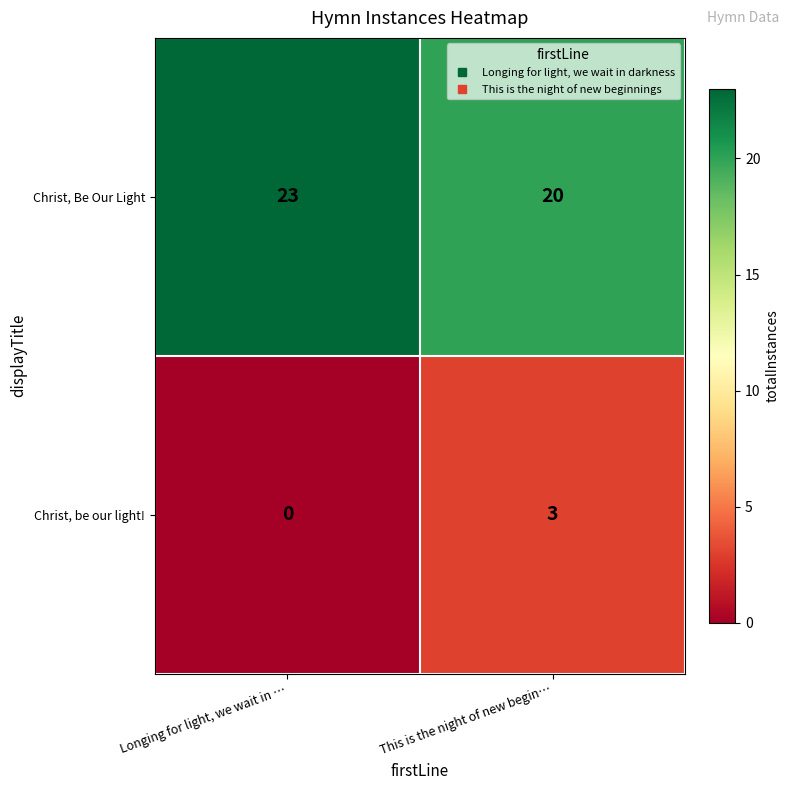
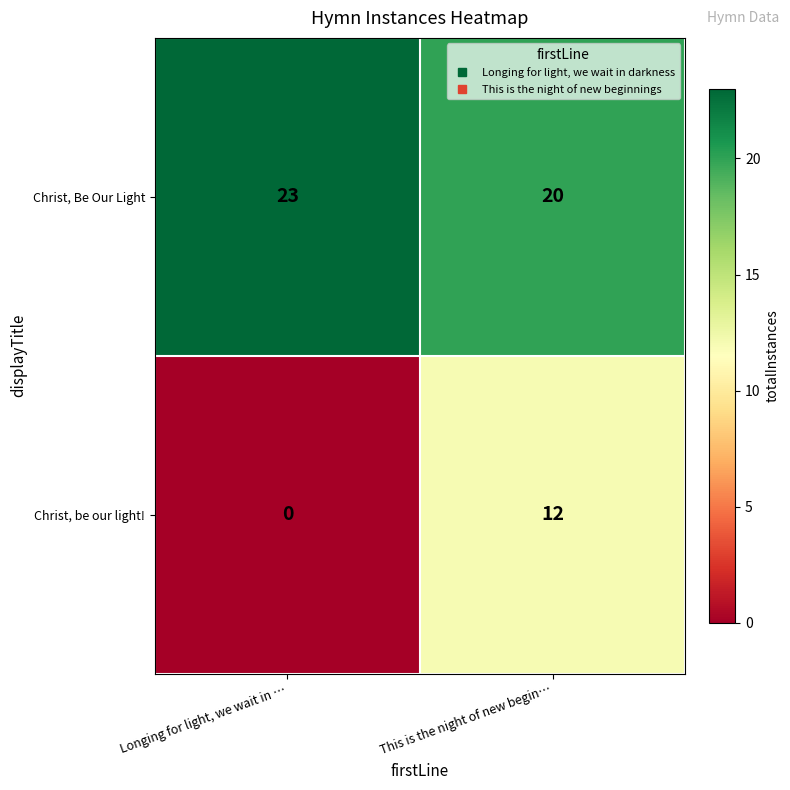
Christ, be our light!, This is the night of new begin…: 3 -> 12
